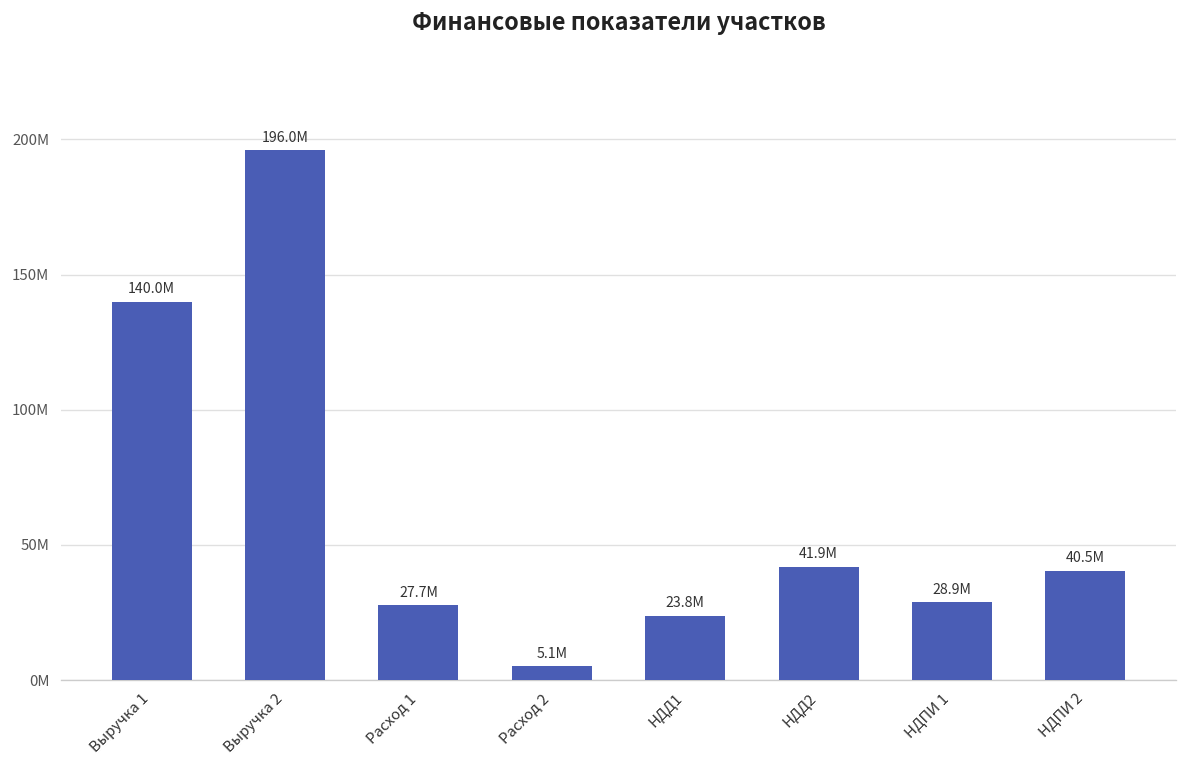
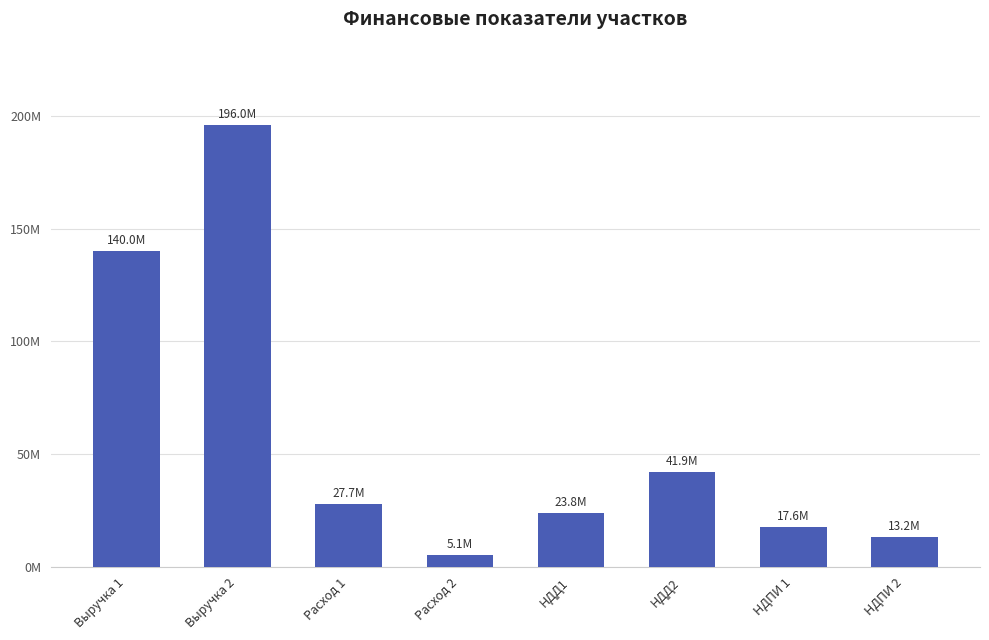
НДПИ 1: 28.9M -> 17.6M
НДПИ 2: 40.5M -> 13.2M
